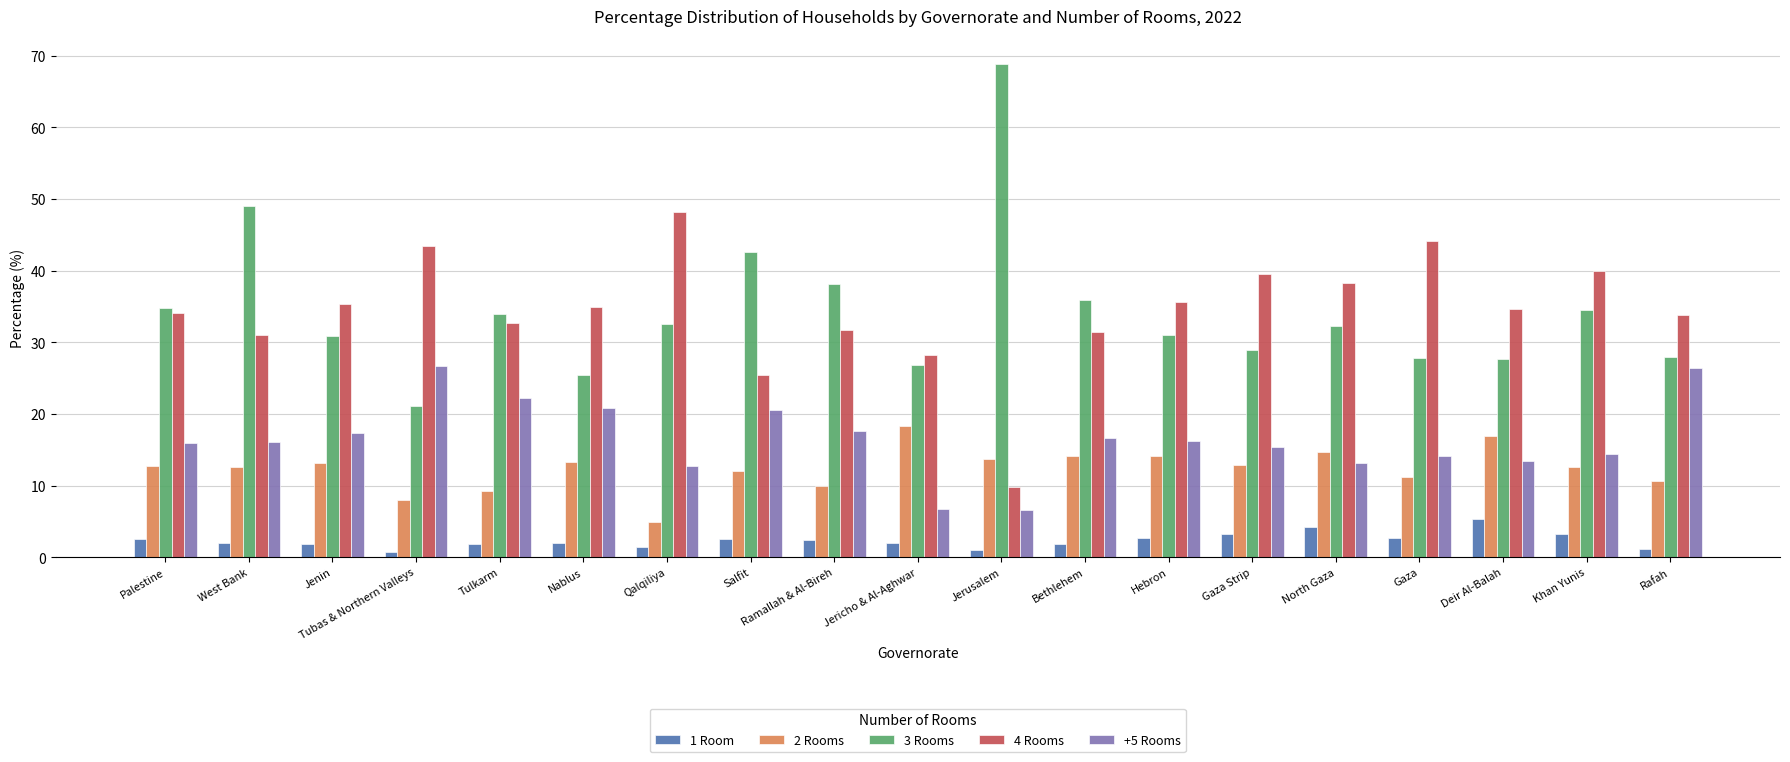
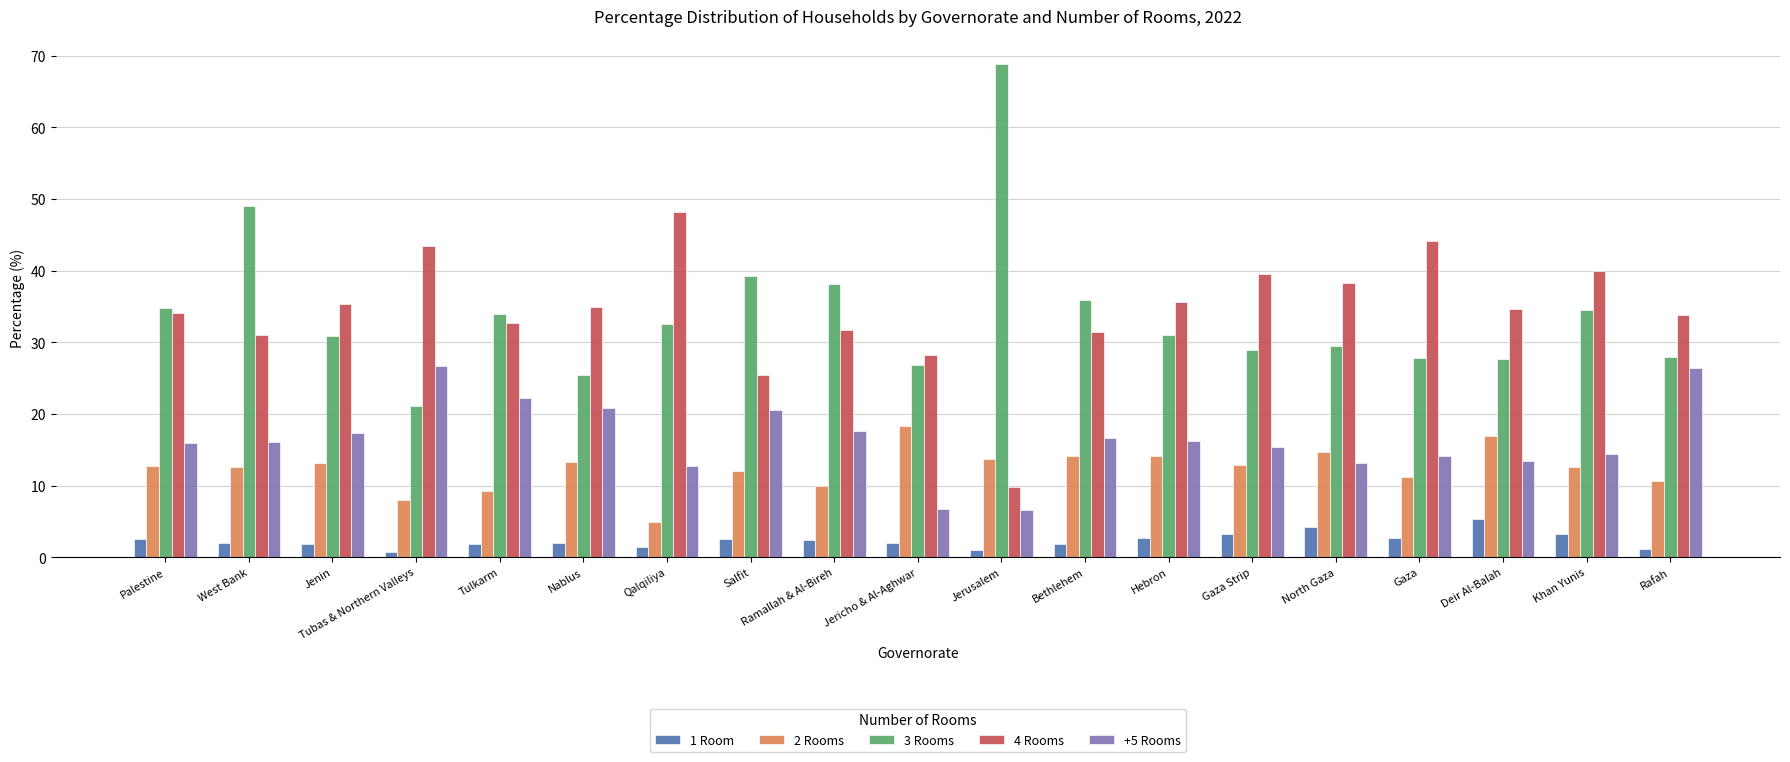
3 Rooms, Salfit: 43 -> 39
3 Rooms, North Gaza: 32 -> 30
